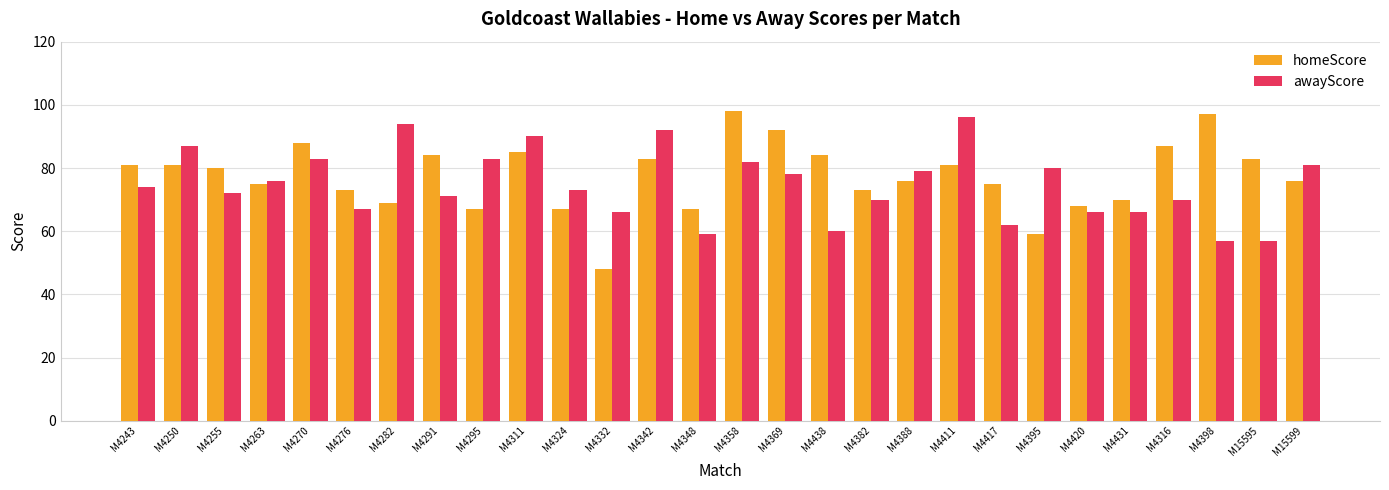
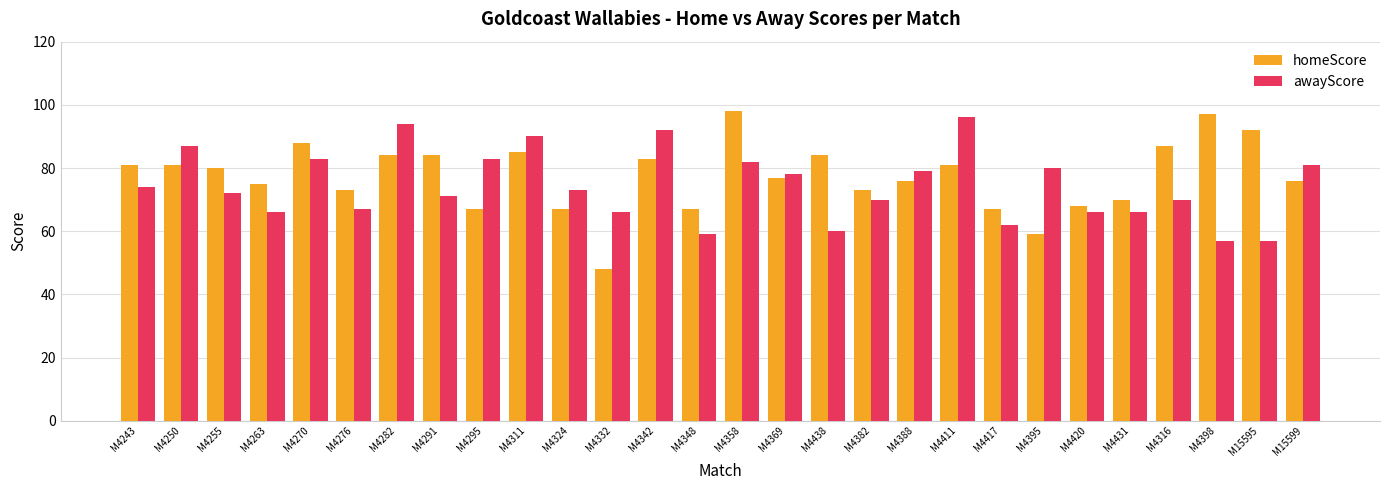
awayScore, M4263: 76 -> 66
homeScore, M4282: 69 -> 84
homeScore, M4369: 92 -> 77
homeScore, M4417: 75 -> 67
homeScore, M15595: 83 -> 92
